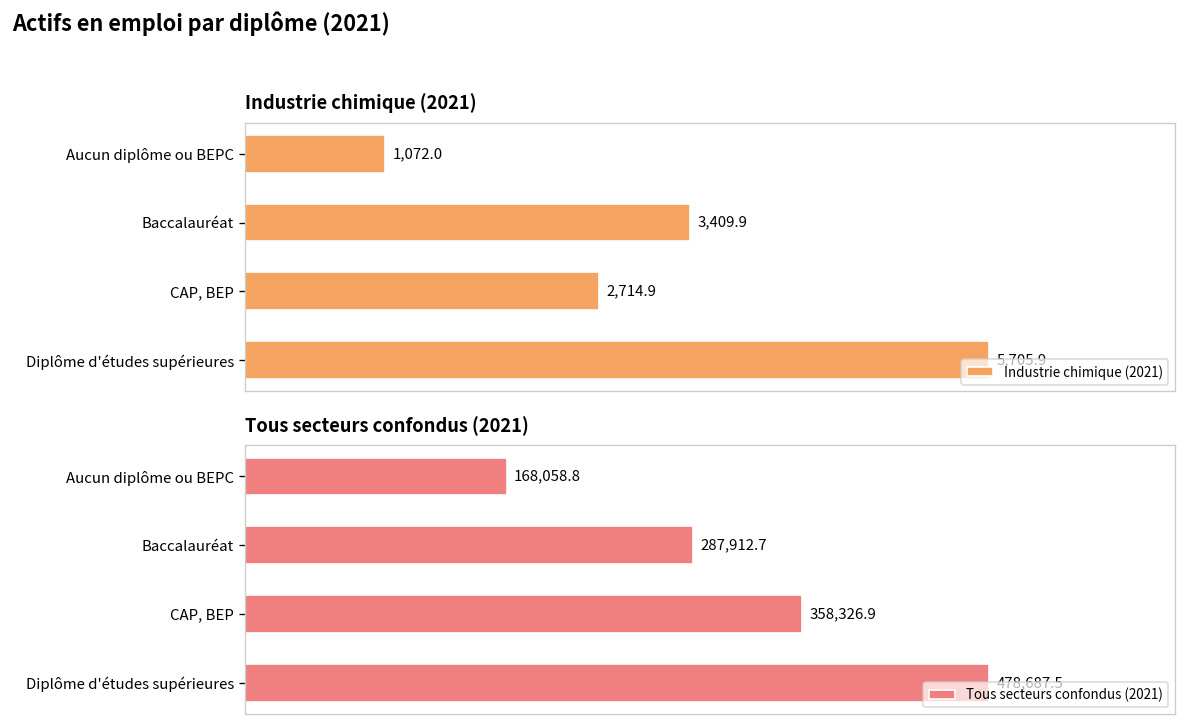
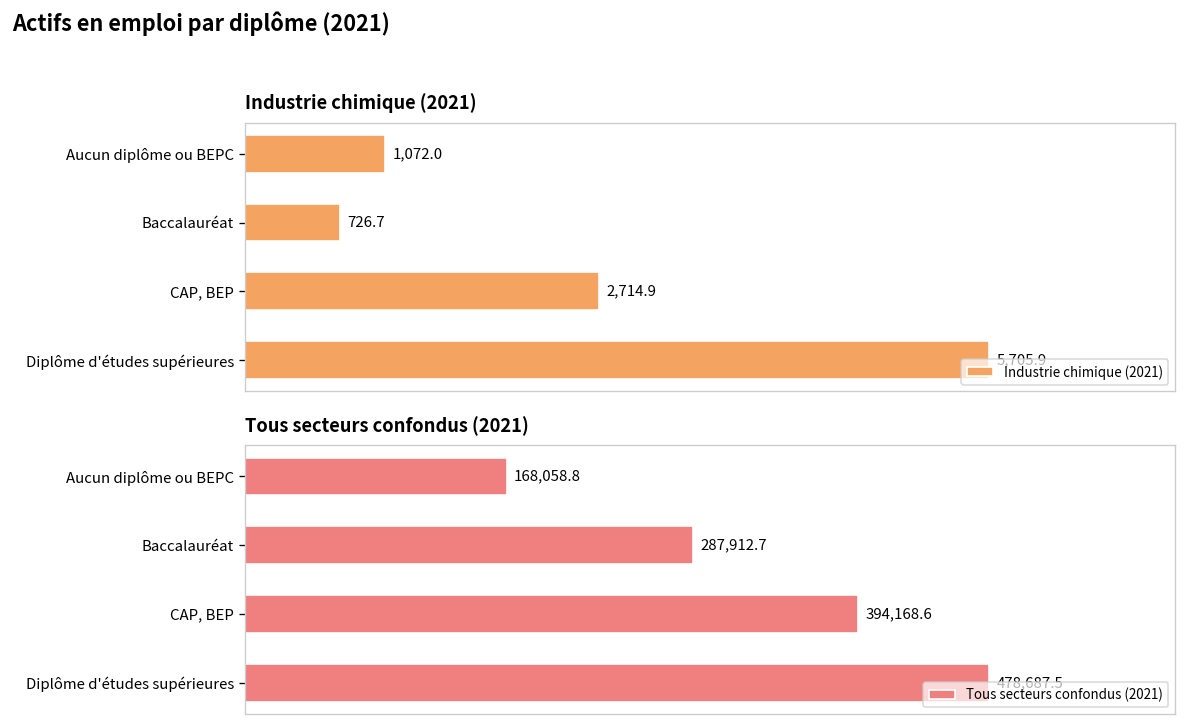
Industrie chimique (2021), Baccalauréat: 3,409.9 -> 726.7
Tous secteurs confondus (2021), CAP, BEP: 358,326.9 -> 394,168.6
